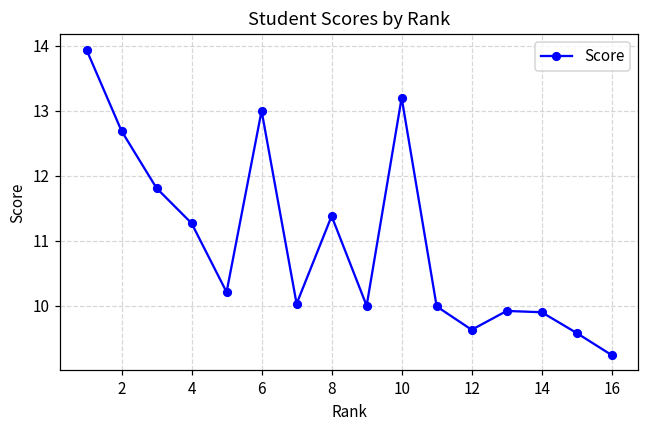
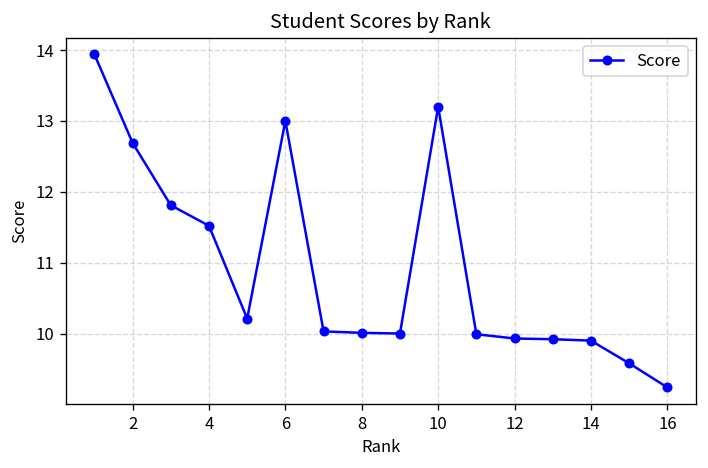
4: 11.3 -> 11.5
8: 11.4 -> 10.0
12: 9.6 -> 9.9
